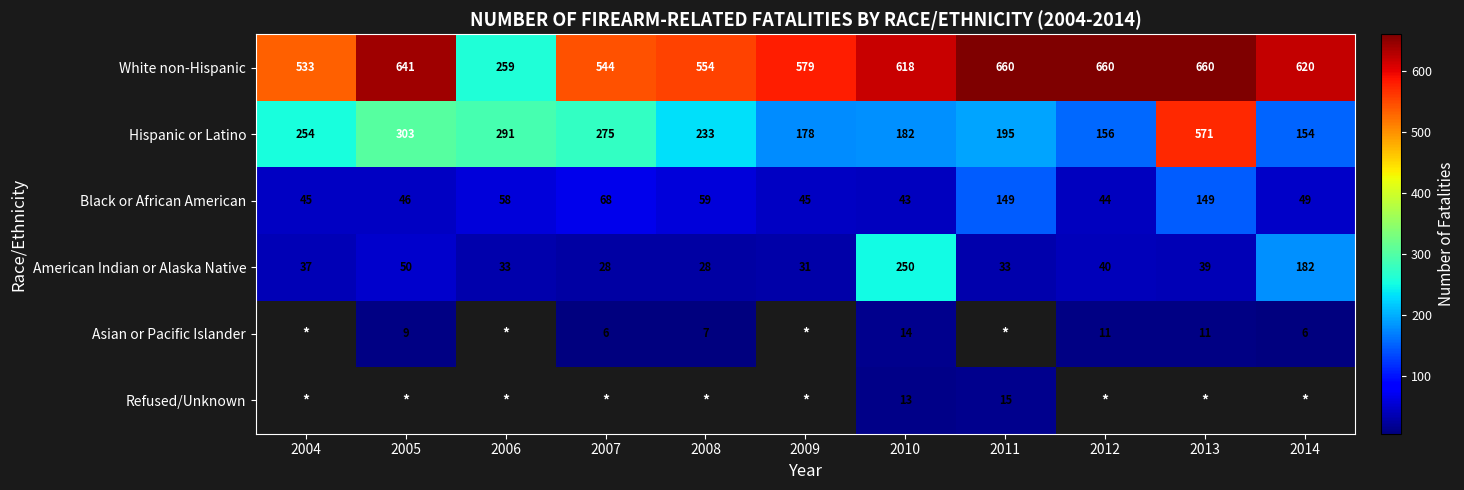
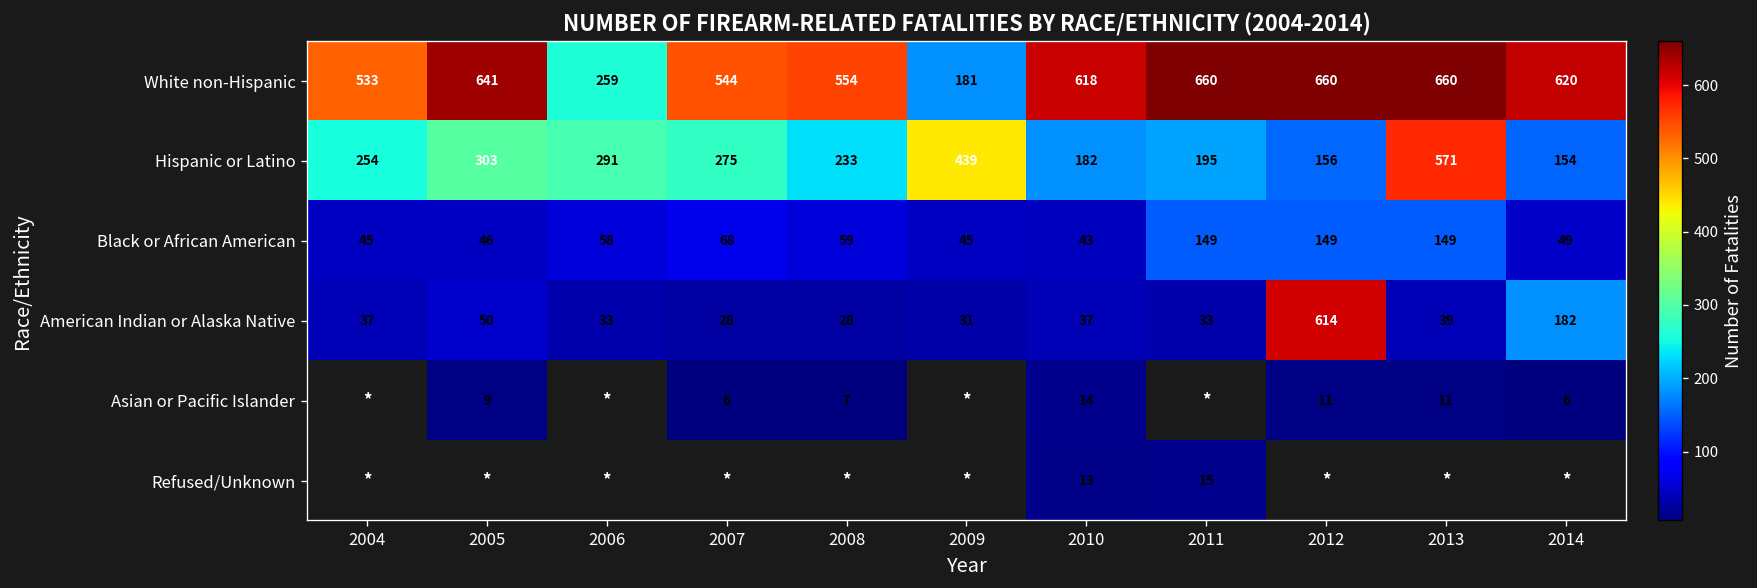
White non-Hispanic, 2009: 579 -> 181
Hispanic or Latino, 2009: 178 -> 439
Black or African American, 2012: 44 -> 149
American Indian or Alaska Native, 2010: 250 -> 37
American Indian or Alaska Native, 2012: 40 -> 614
